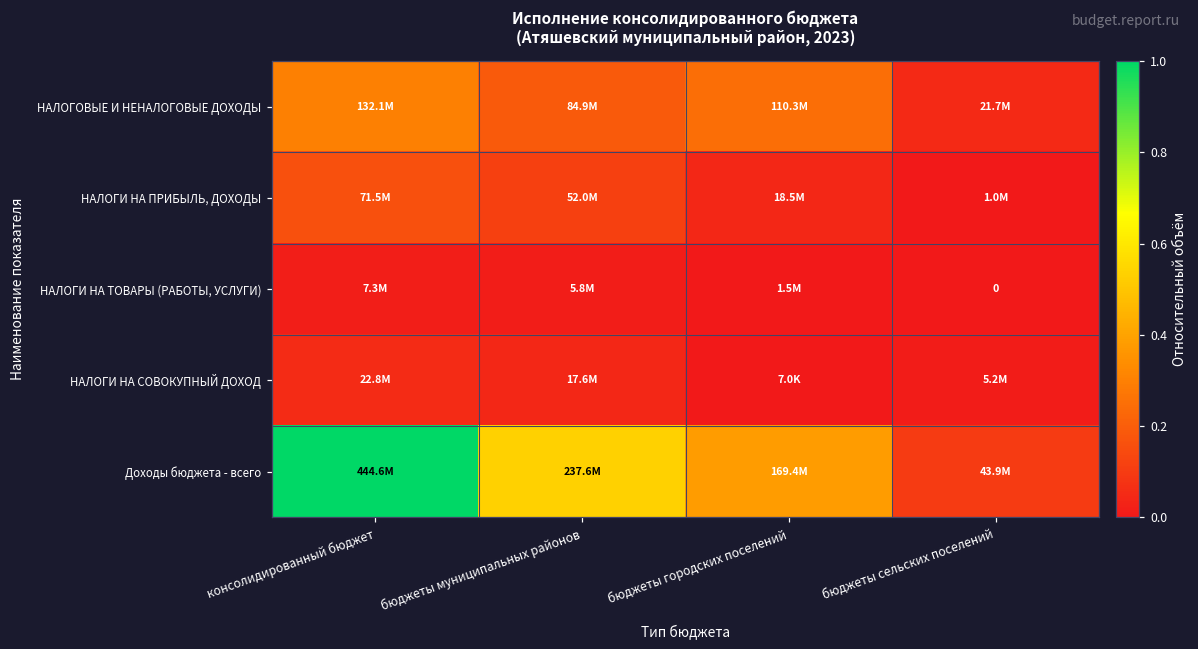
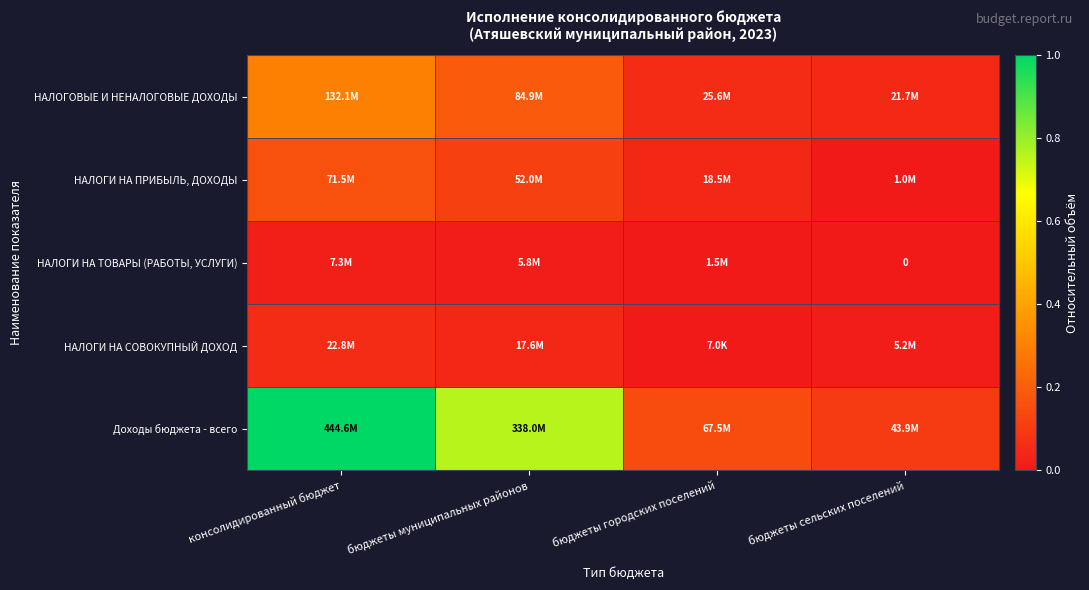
НАЛОГОВЫЕ И НЕНАЛОГОВЫЕ ДОХОДЫ, бюджеты городских поселений: 110.3M -> 25.6M
Доходы бюджета - всего, бюджеты муниципальных районов: 237.6M -> 338.0M
Доходы бюджета - всего, бюджеты городских поселений: 169.4M -> 67.5M
